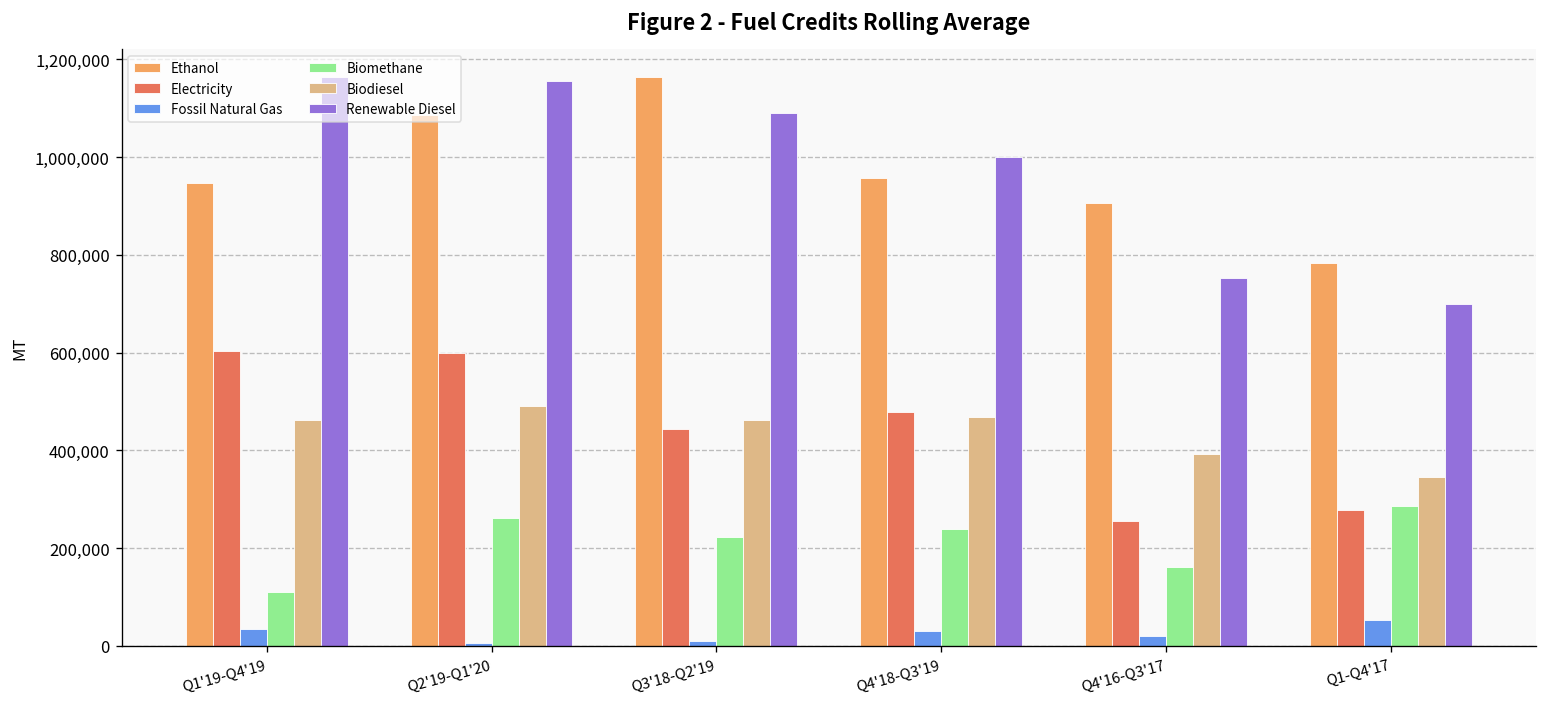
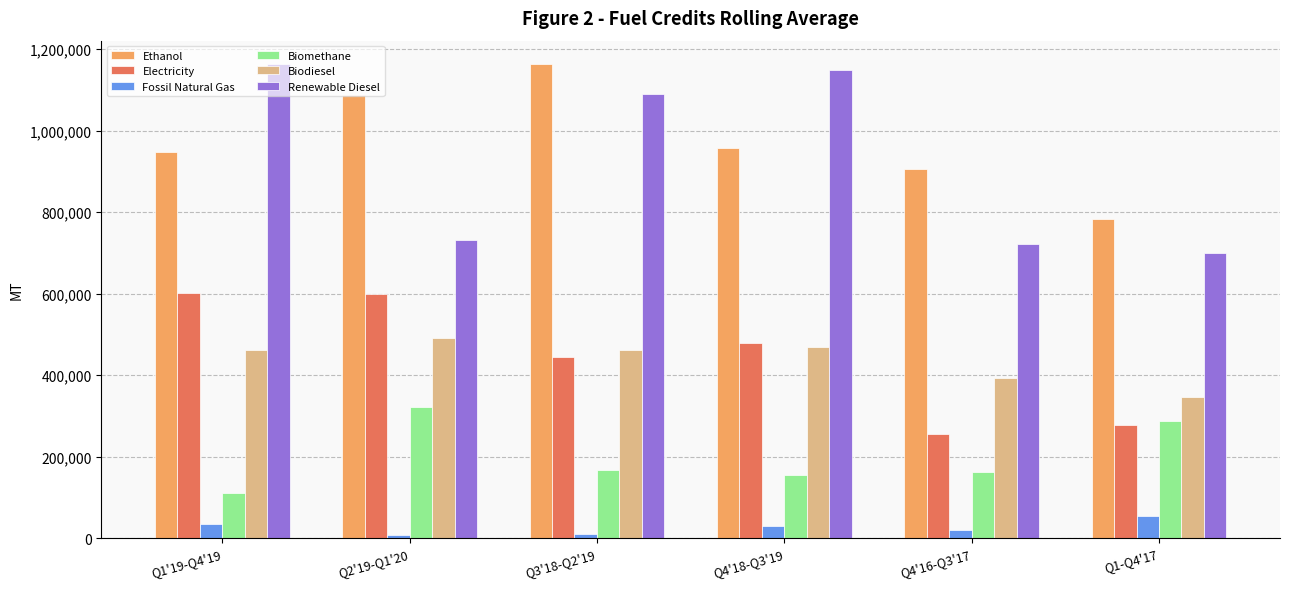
Biomethane, Q2'19-Q1'20: 260,000 -> 320,000
Renewable Diesel, Q2'19-Q1'20: 1,150,000 -> 730,000
Biomethane, Q3'18-Q2'19: 220,000 -> 170,000
Biomethane, Q4'18-Q3'19: 240,000 -> 160,000
Renewable Diesel, Q4'18-Q3'19: 1,000,000 -> 1,150,000
Renewable Diesel, Q4'16-Q3'17: 750,000 -> 720,000
